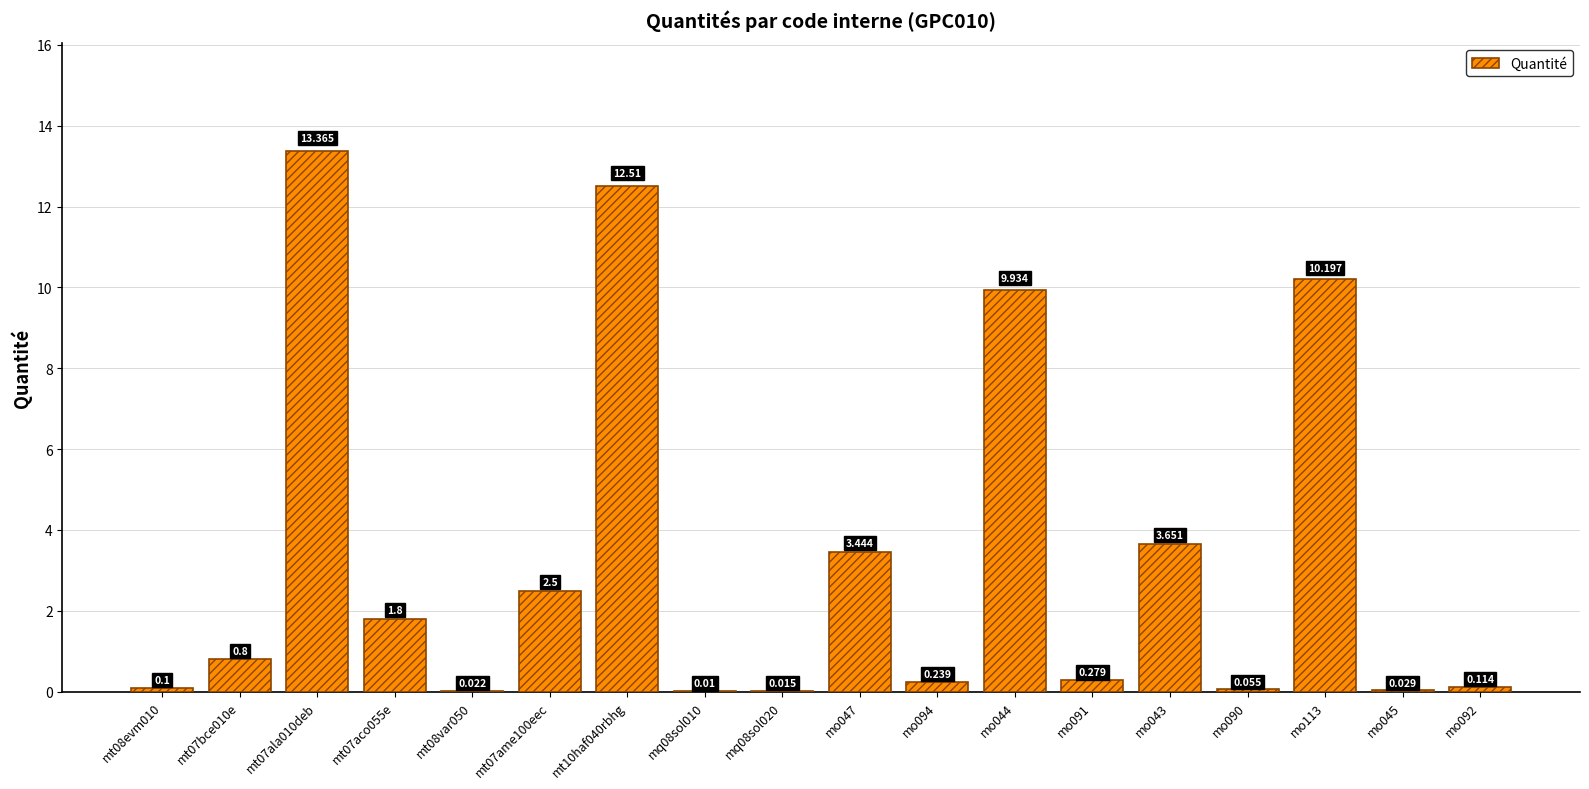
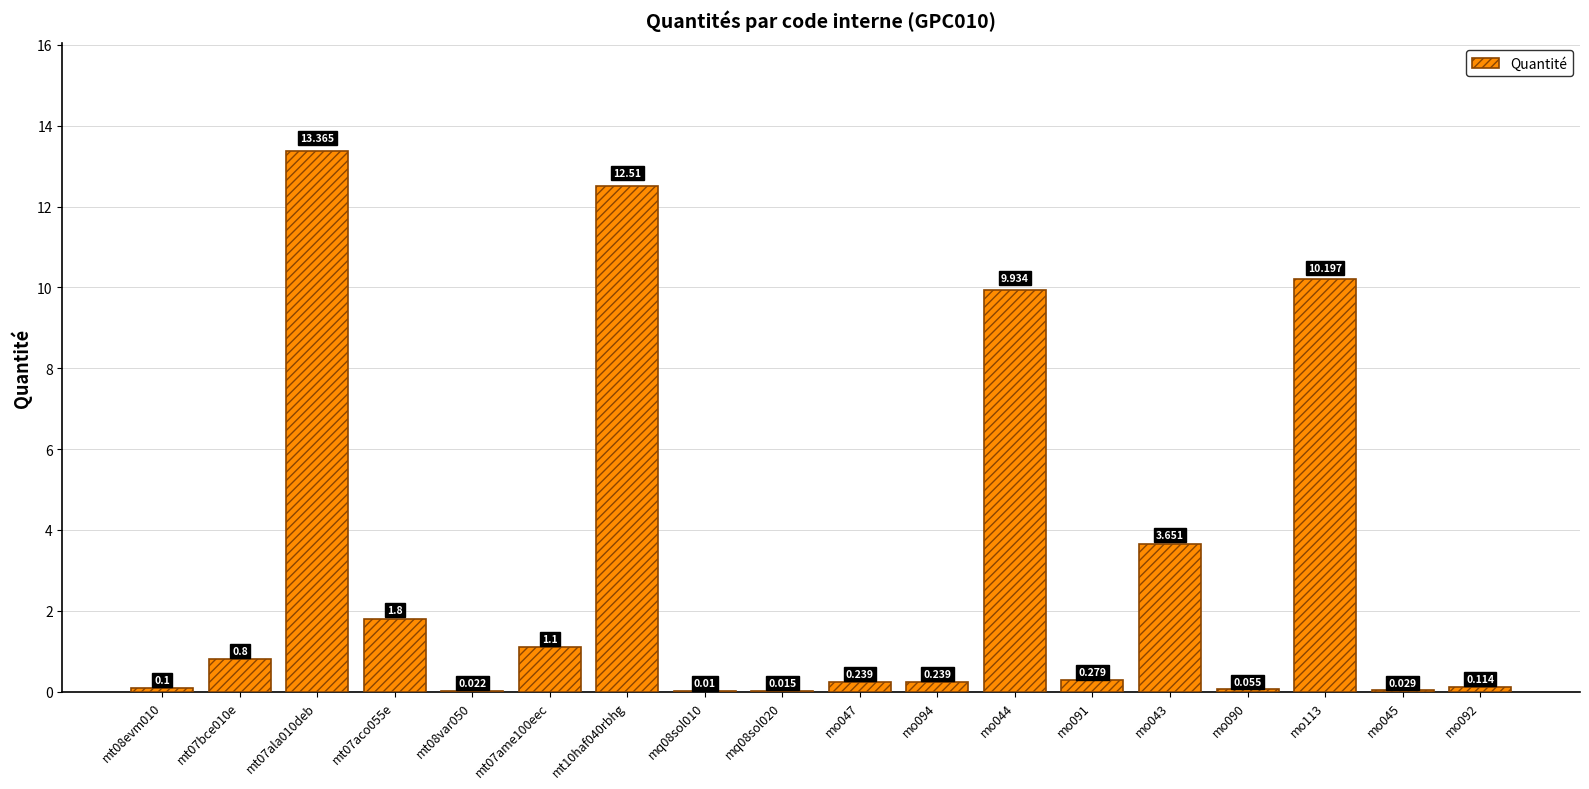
mt07ame100eec: 2.5 -> 1.1
mo047: 3.444 -> 0.239
